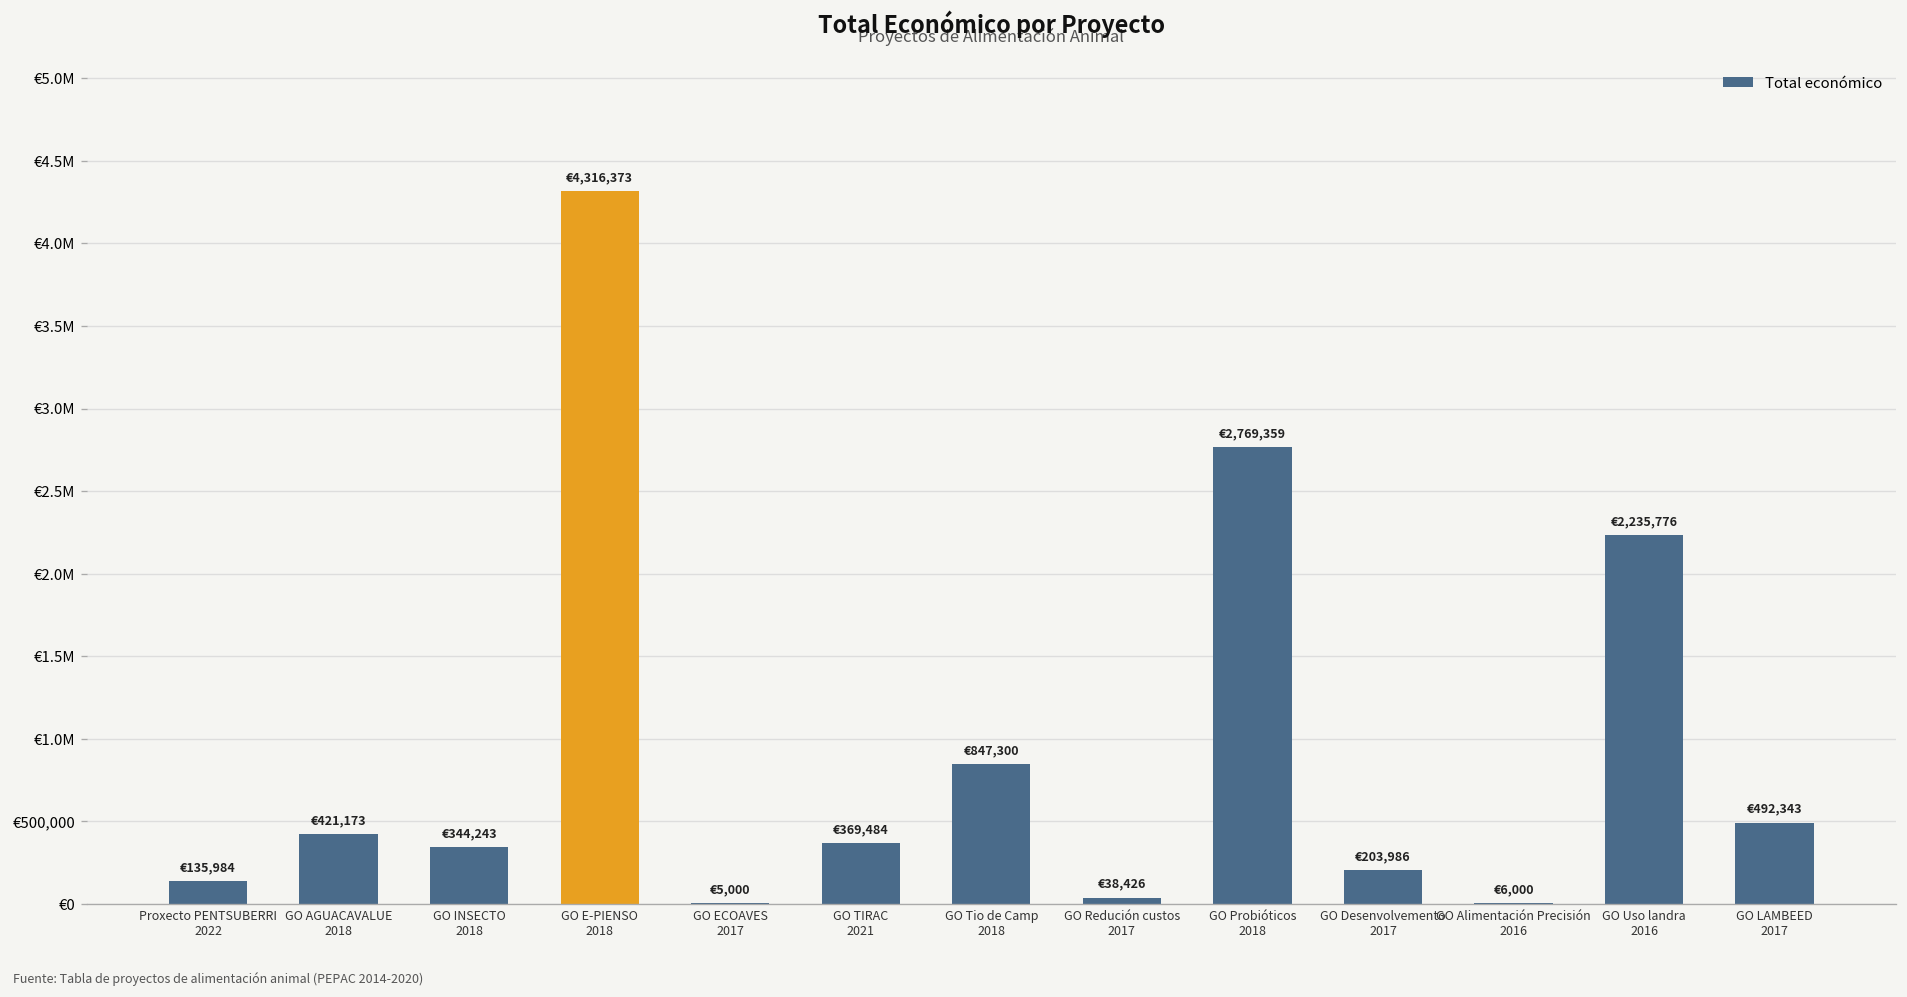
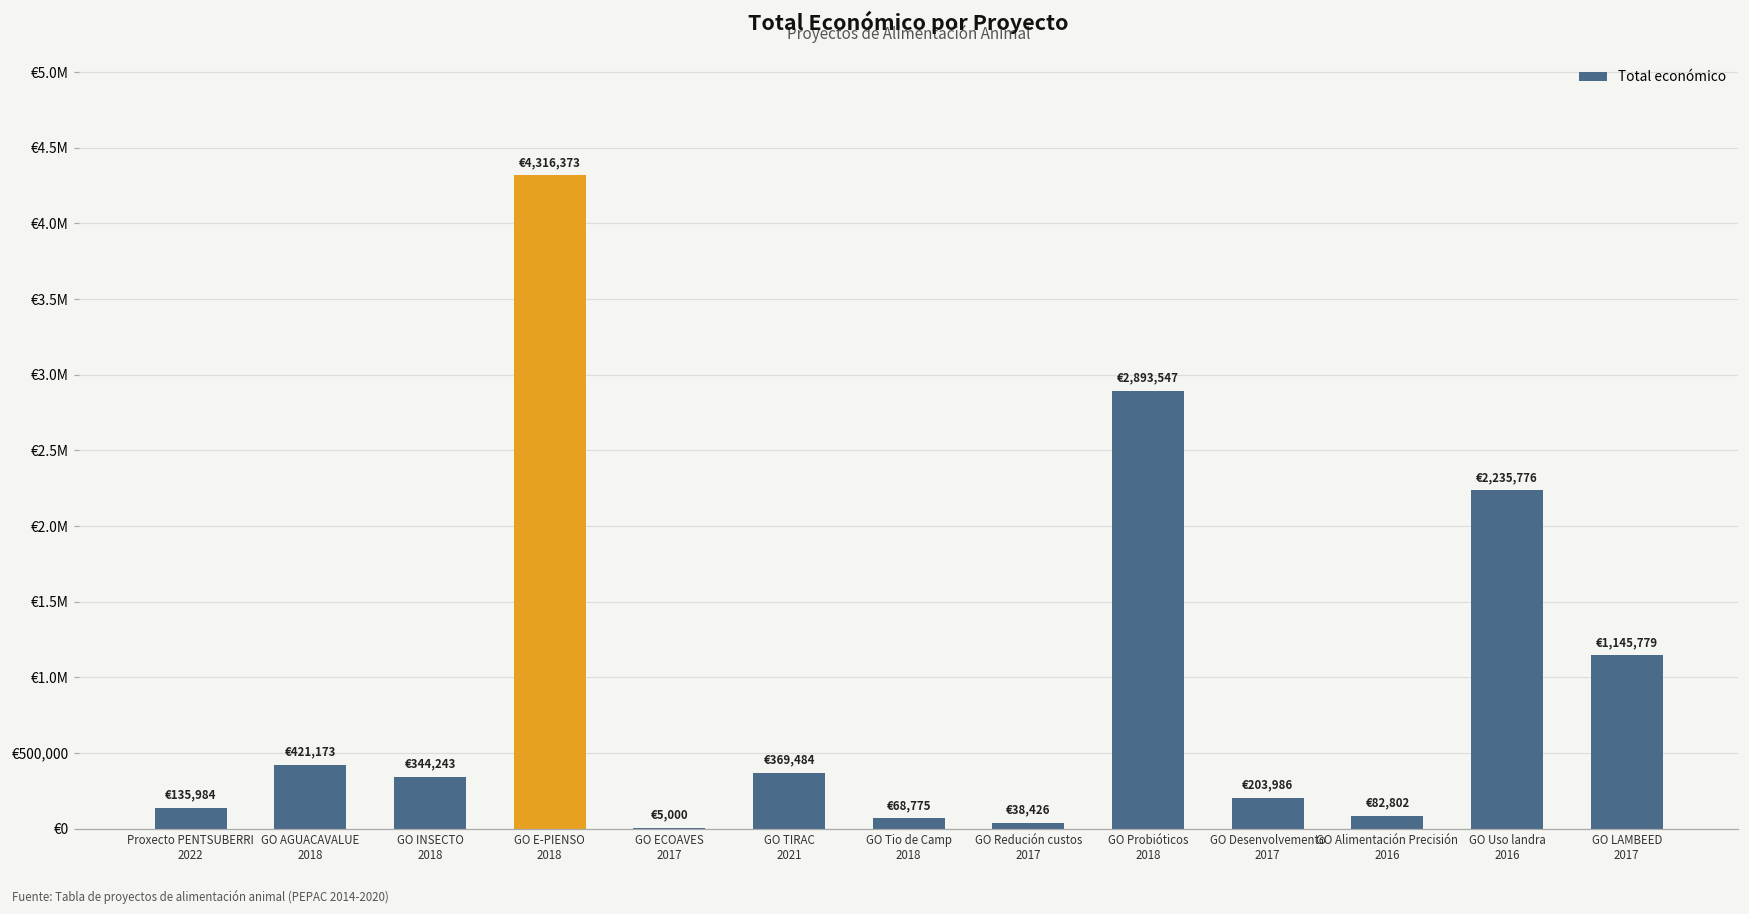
GO Tio de Camp 2018: €847,300 -> €68,775
GO Probióticos 2018: €2,769,359 -> €2,893,547
GO Alimentación Precisión 2016: €6,000 -> €82,802
GO LAMBEED 2017: €492,343 -> €1,145,779
